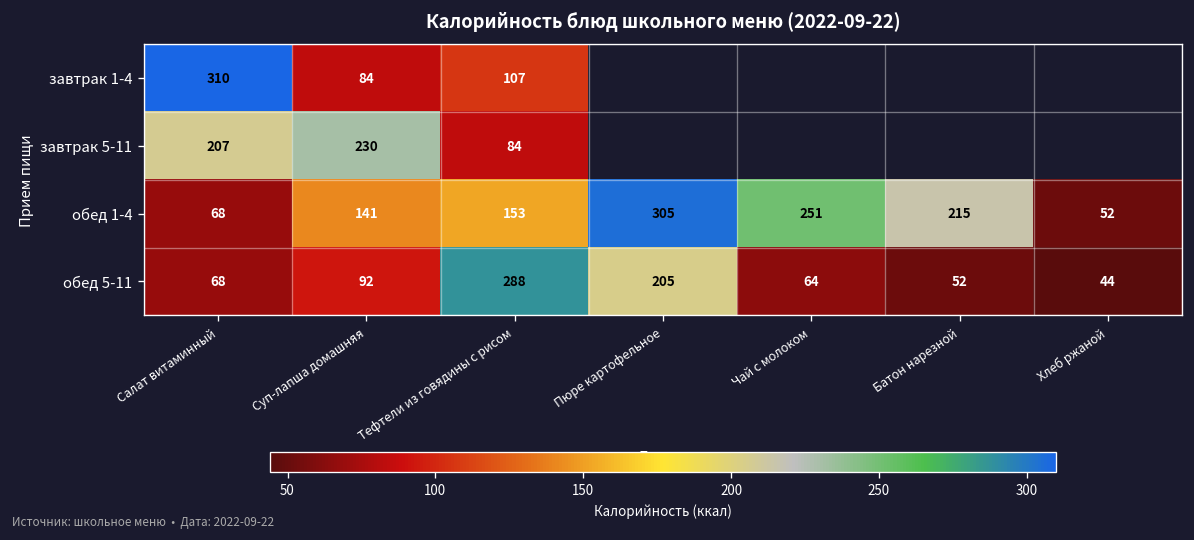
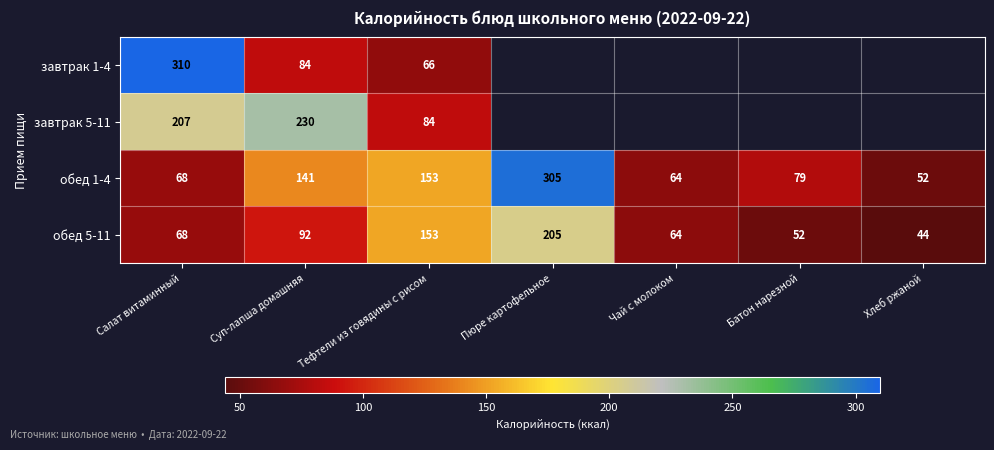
завтрак 1-4, Тефтели из говядины с рисом: 107 -> 66
обед 1-4, Чай с молоком: 251 -> 64
обед 1-4, Батон нарезной: 215 -> 79
обед 5-11, Тефтели из говядины с рисом: 288 -> 153
